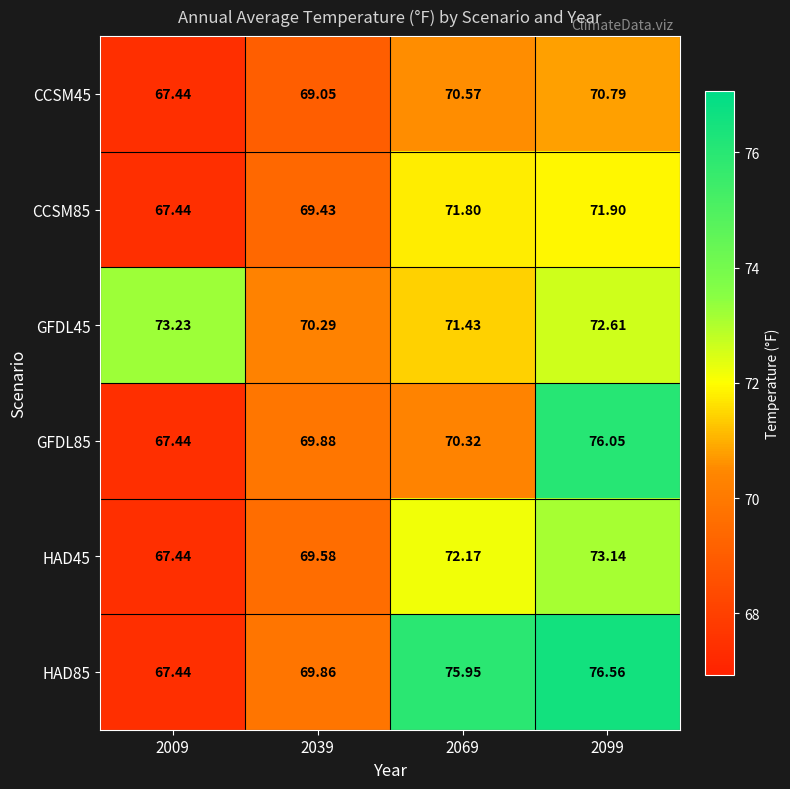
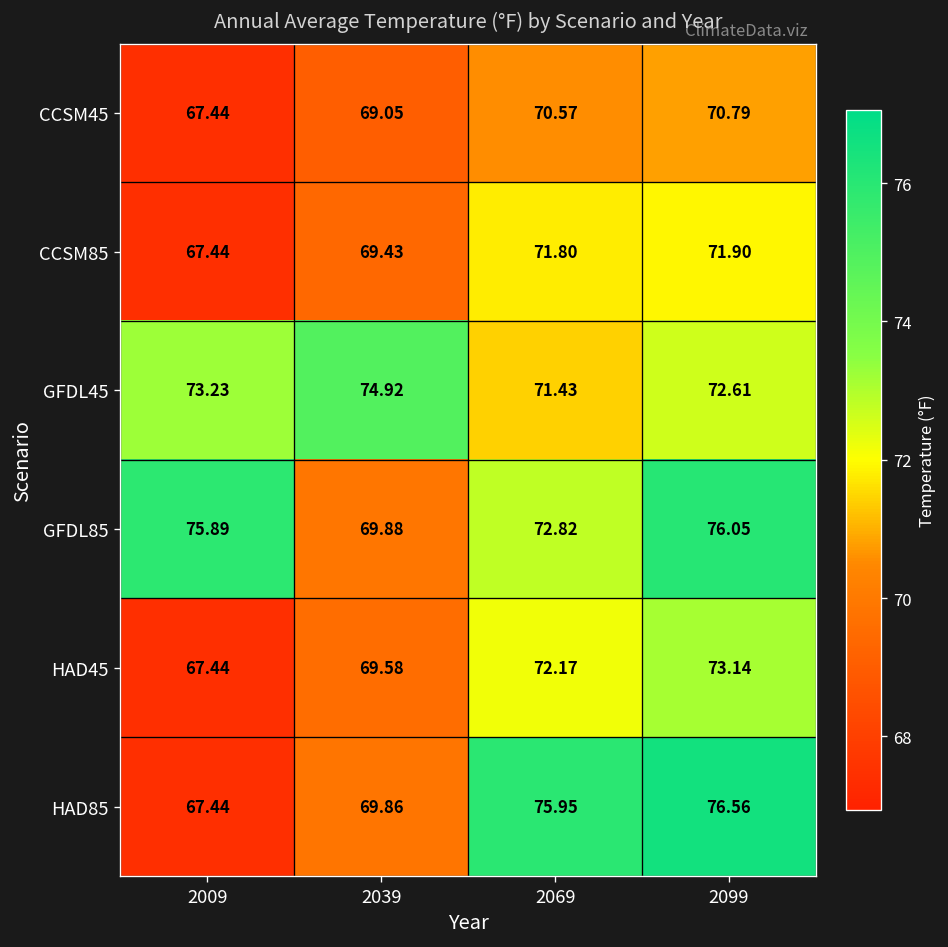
GFDL45, 2039: 70.29 -> 74.92
GFDL85, 2009: 67.44 -> 75.89
GFDL85, 2069: 70.32 -> 72.82
